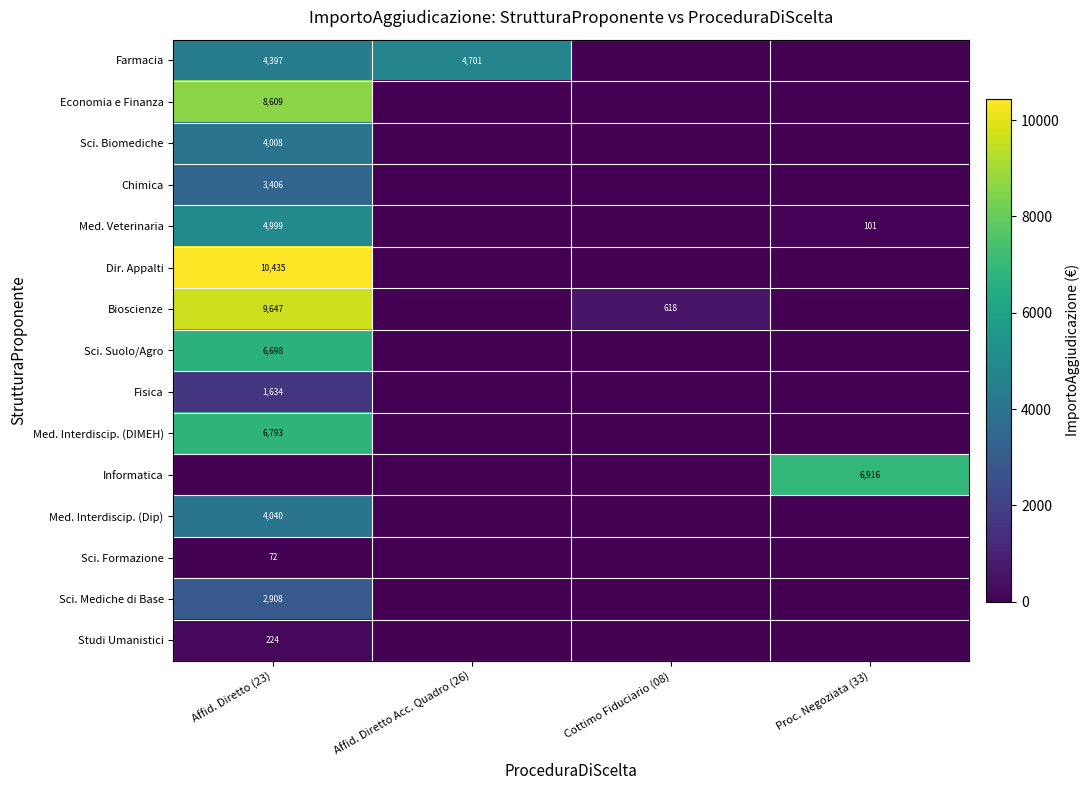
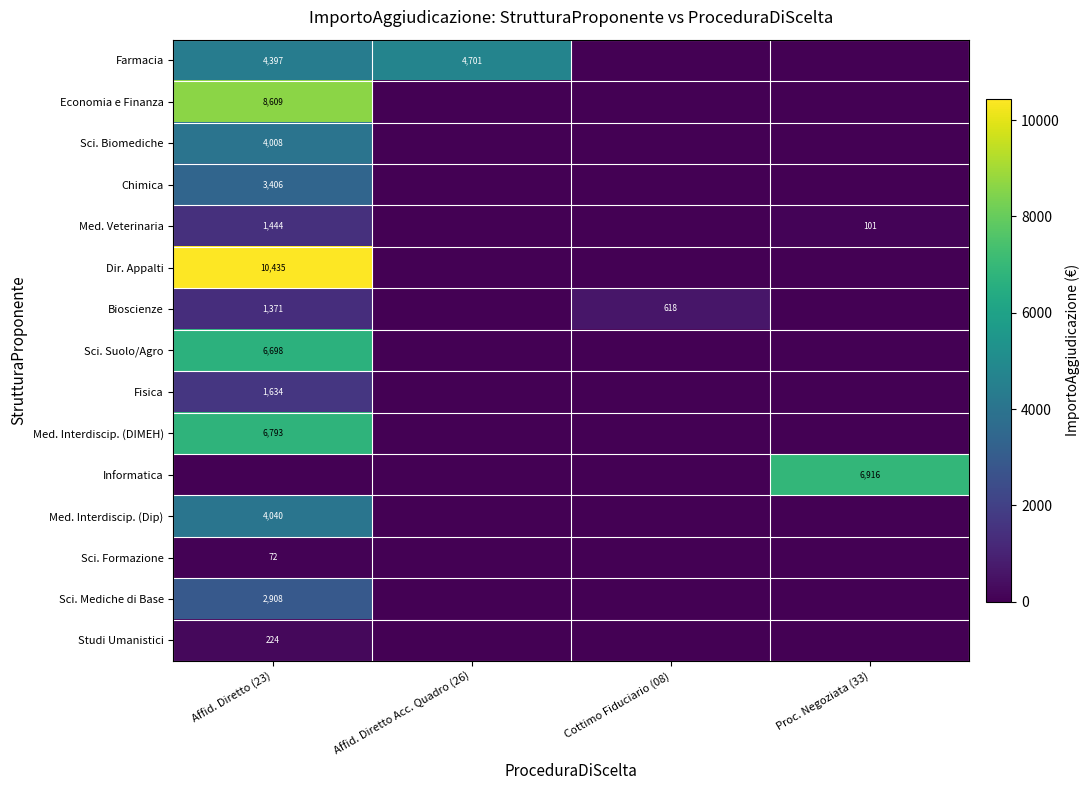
Med. Veterinaria, Affid. Diretto (23): 4,999 -> 1,444
Bioscienze, Affid. Diretto (23): 9,647 -> 1,371
